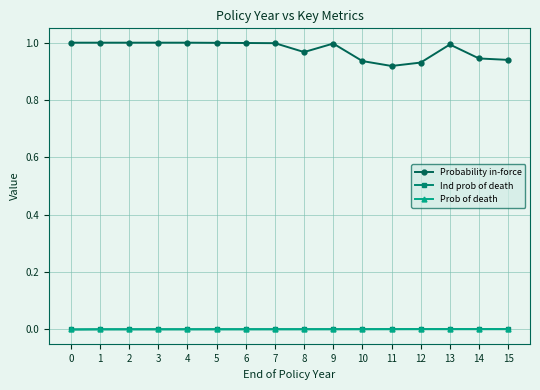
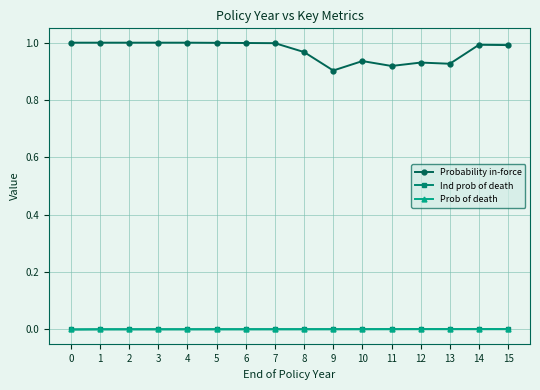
Probability in-force, 9: 1.00 -> 0.90
Probability in-force, 13: 0.99 -> 0.93
Probability in-force, 14: 0.94 -> 0.99
Probability in-force, 15: 0.94 -> 0.99
